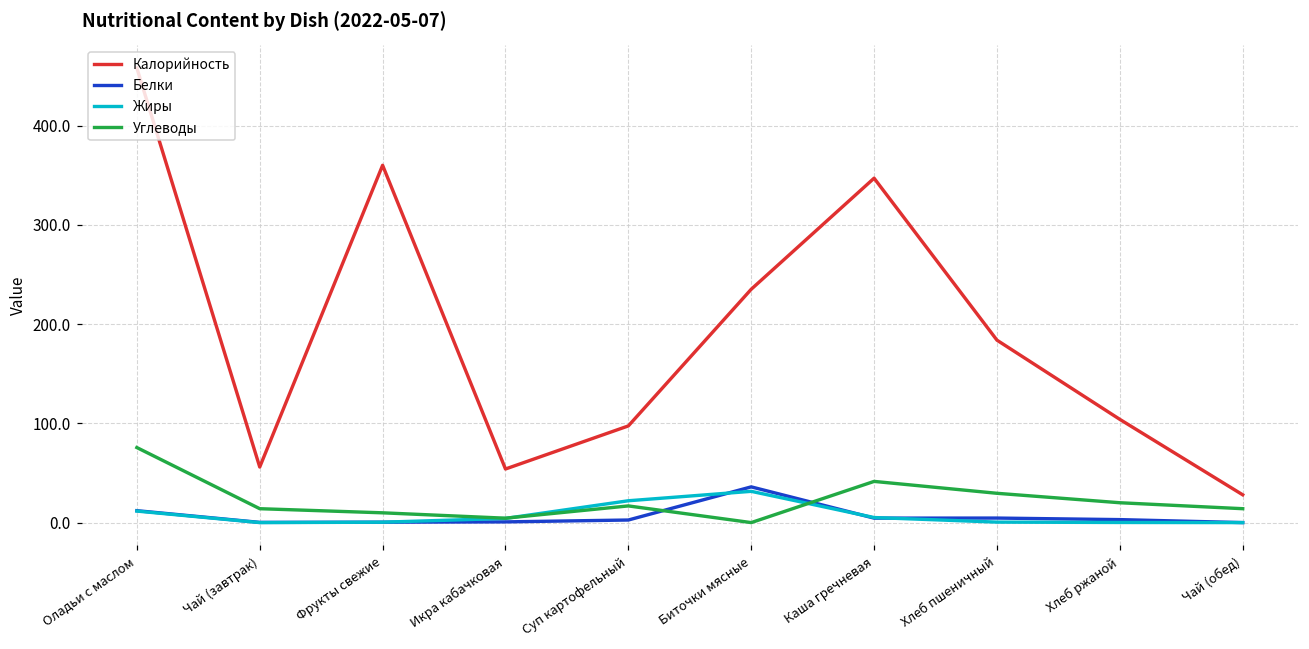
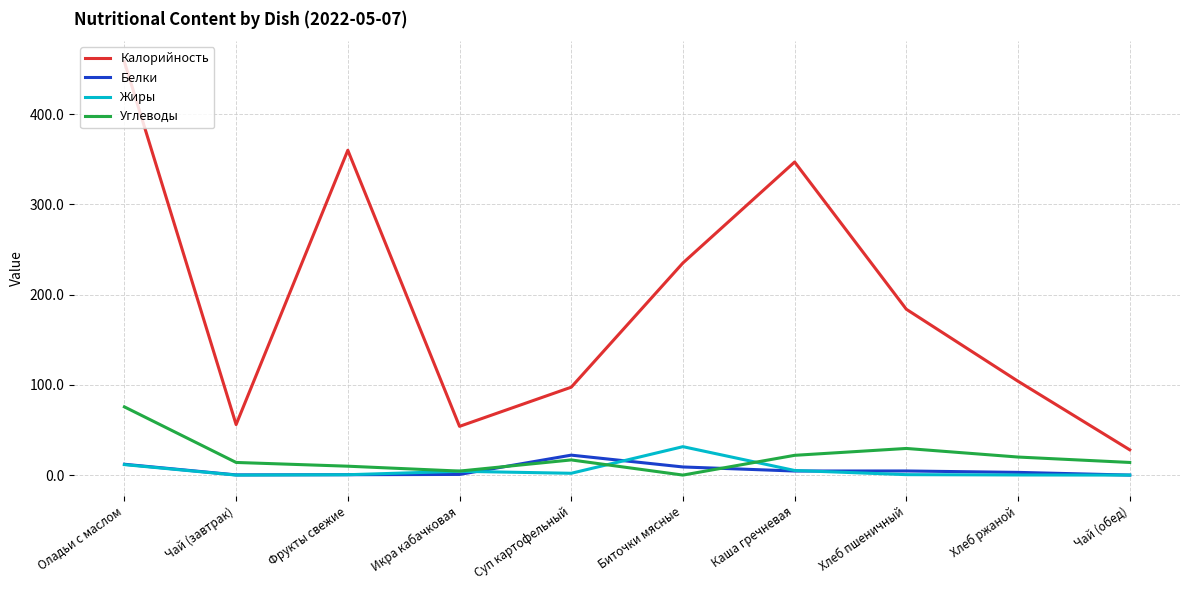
Белки, Суп картофельный: 0 -> 20
Жиры, Суп картофельный: 20 -> 0
Белки, Биточки мясные: 40 -> 10
Углеводы, Каша гречневая: 40 -> 20
